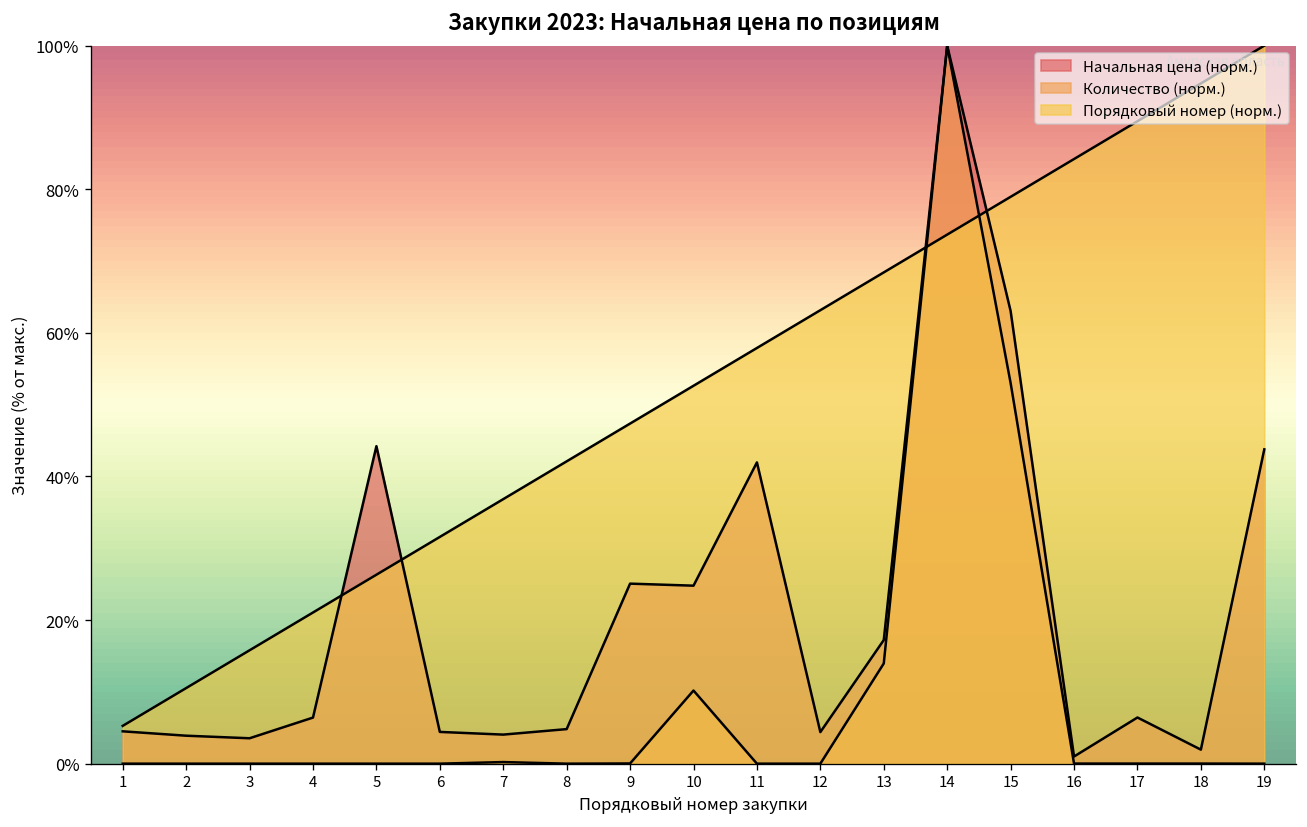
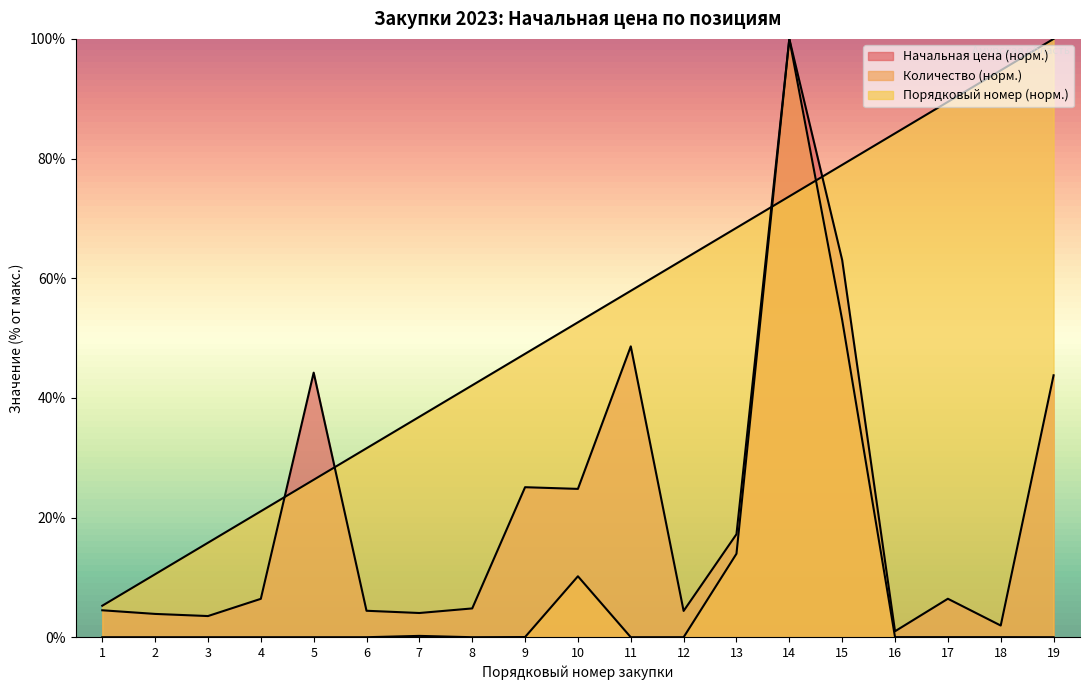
Начальная цена (норм.), 11: 42% -> 49%
